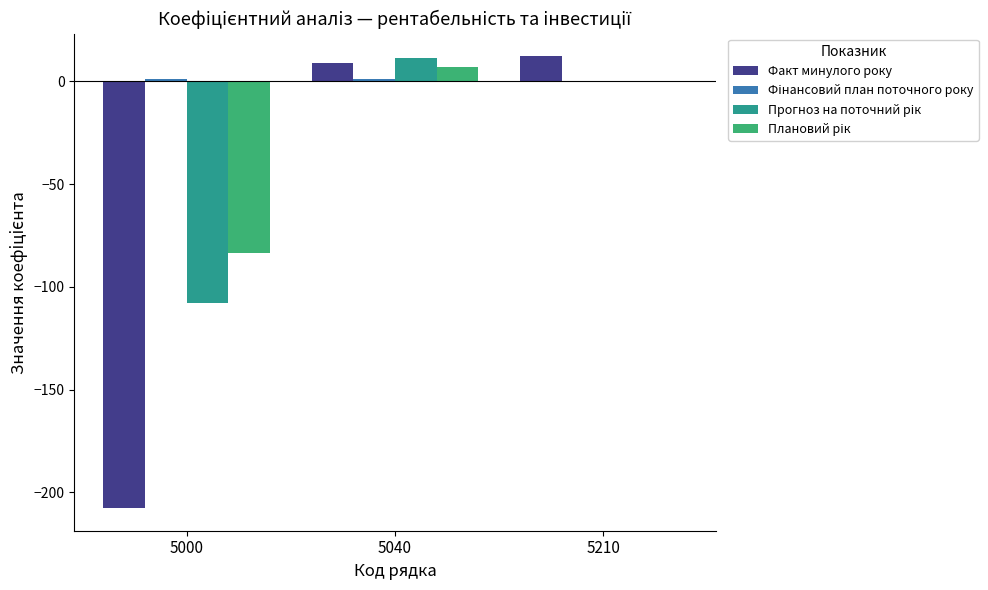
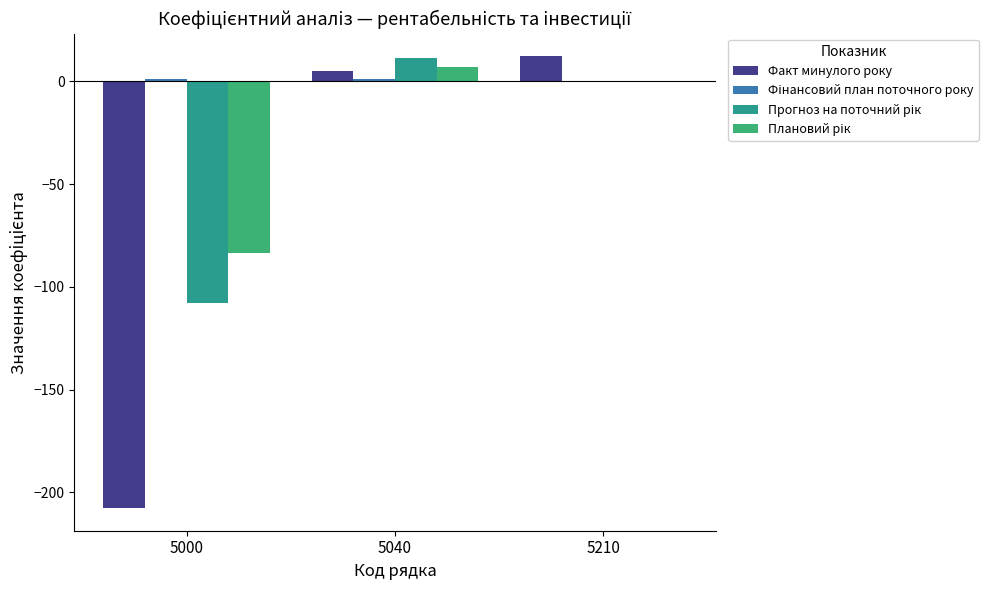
Факт минулого року, 5040: 9 -> 5
